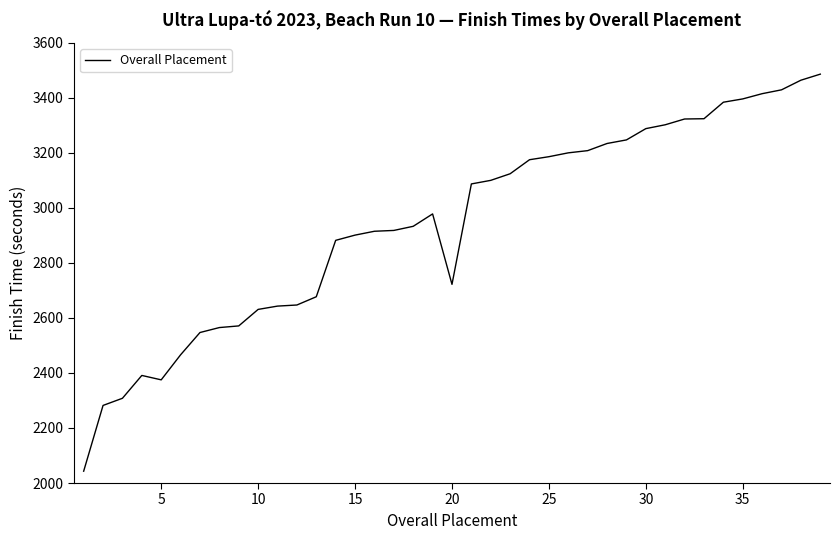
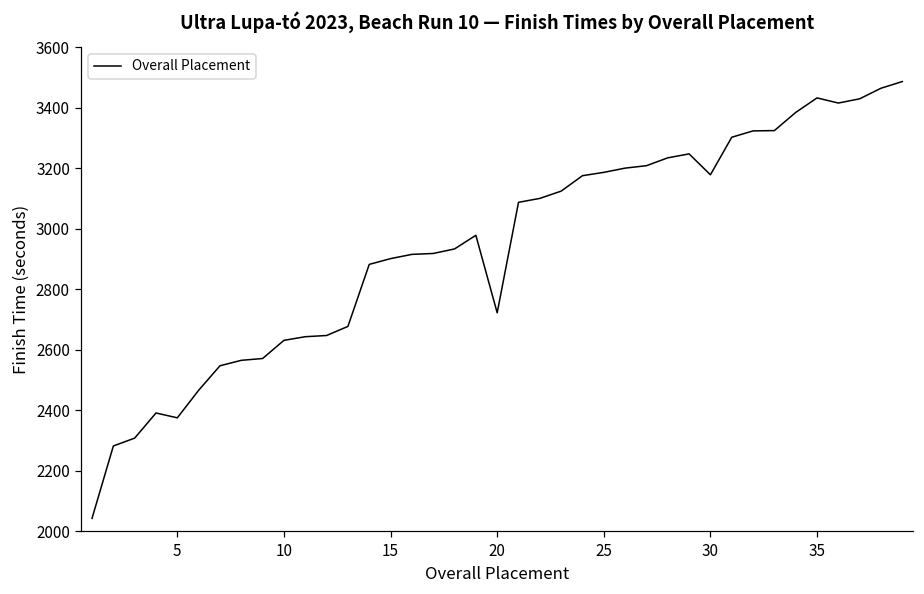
30: 3290 -> 3180
35: 3400 -> 3430
